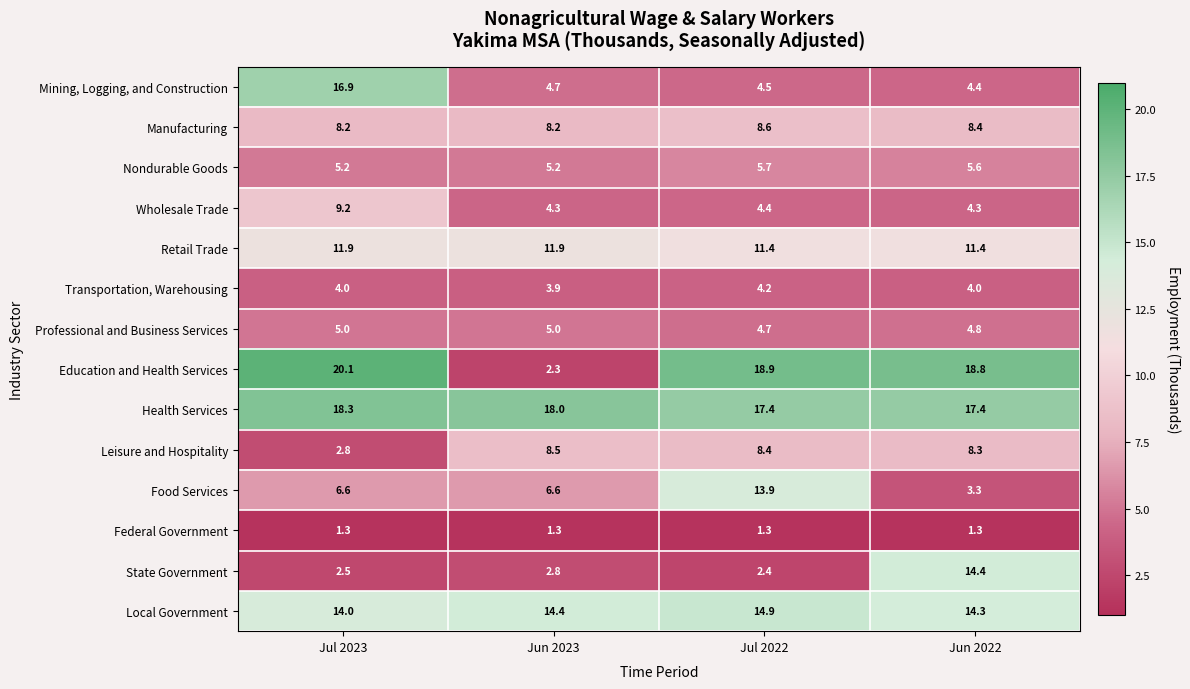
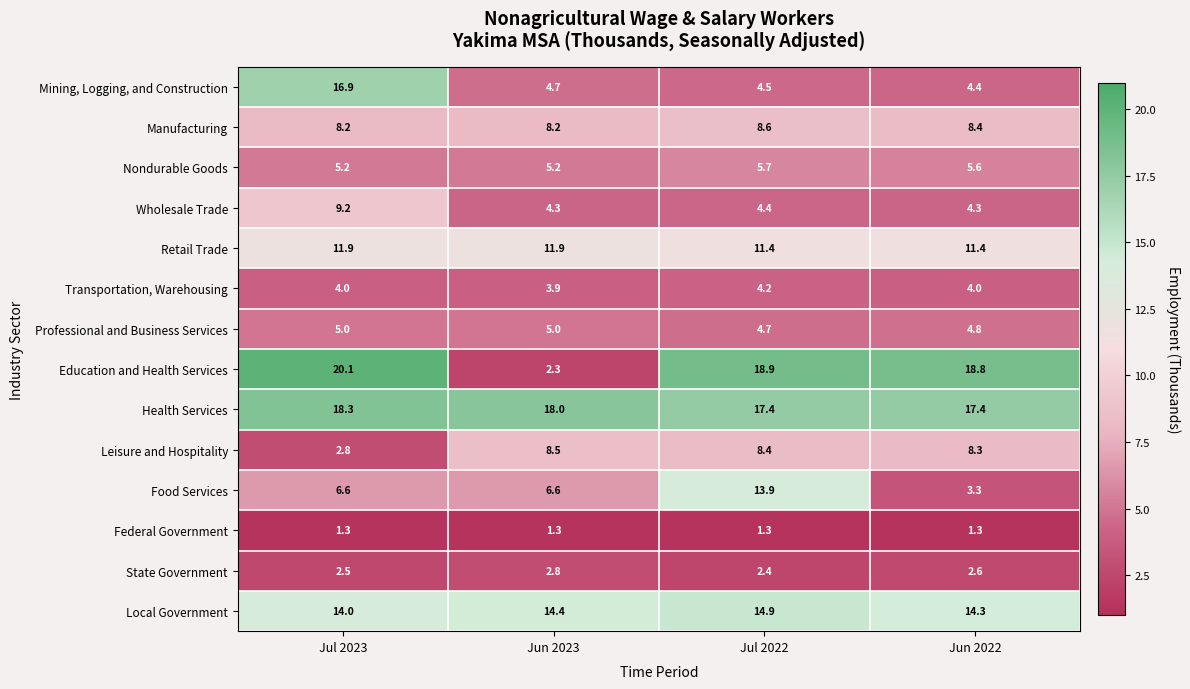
State Government, Jun 2022: 14.4 -> 2.6
